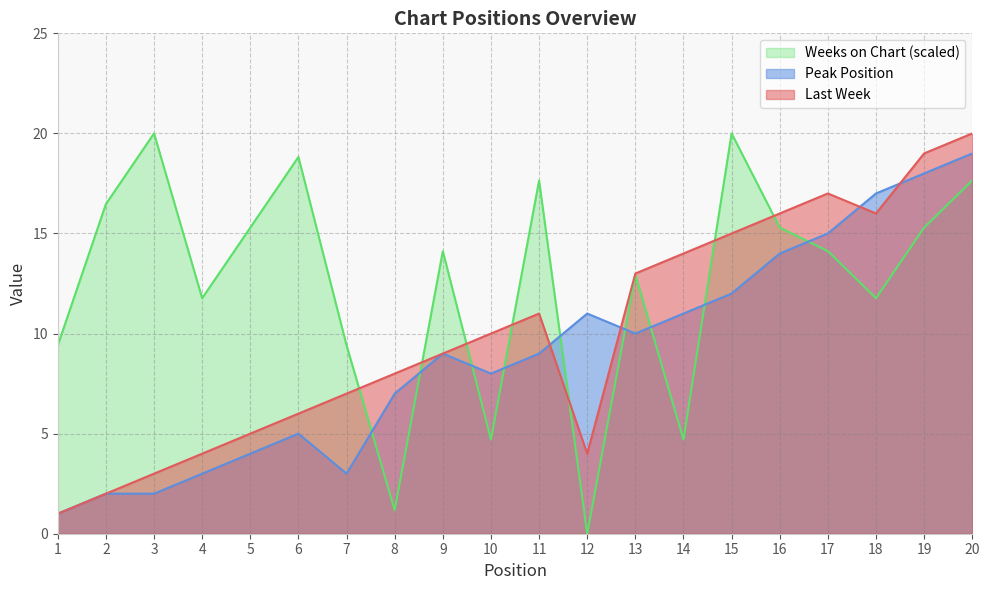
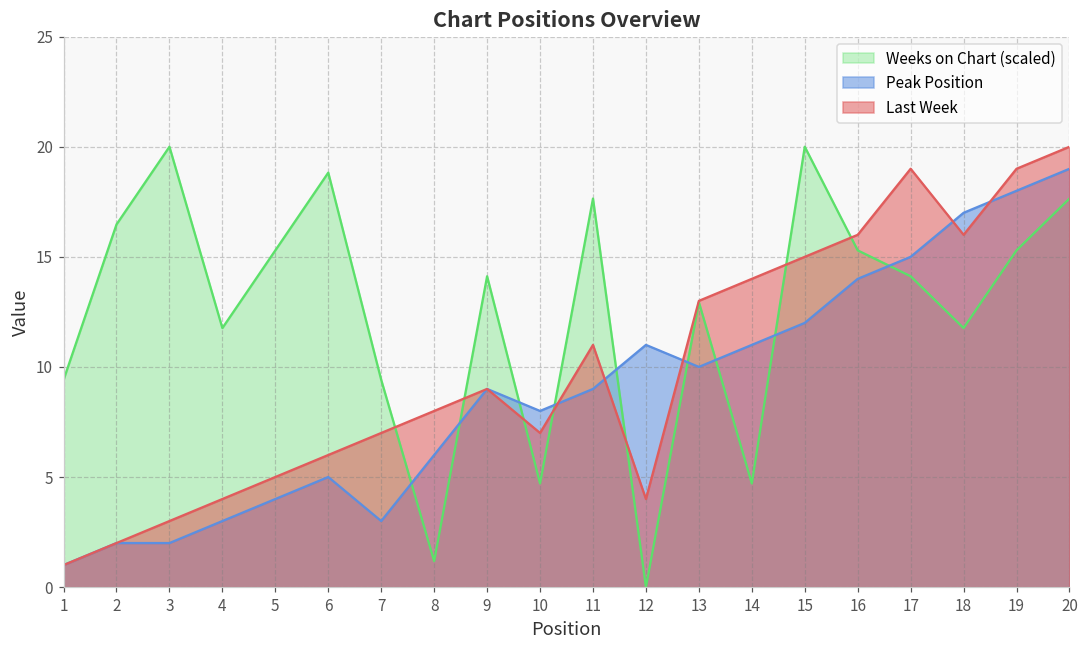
Peak Position, 8: 7 -> 6
Last Week, 10: 10 -> 7
Last Week, 17: 17 -> 19
